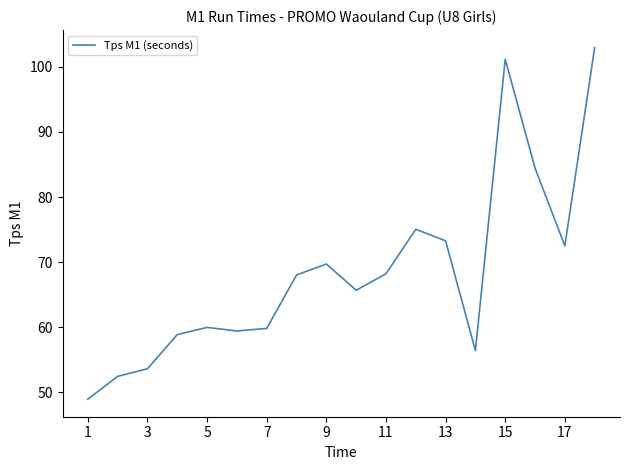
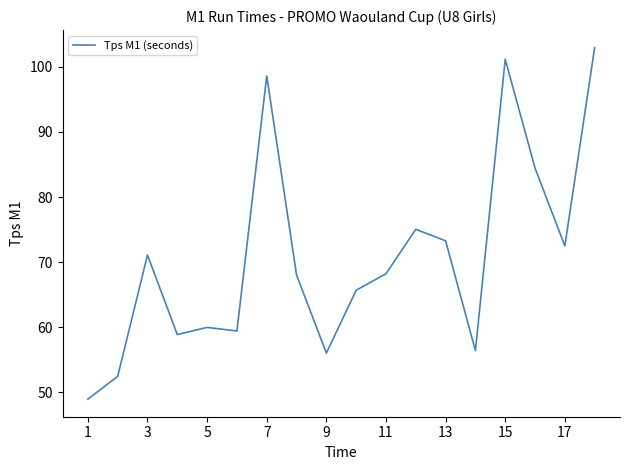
3: 54 -> 71
7: 60 -> 99
9: 70 -> 56
